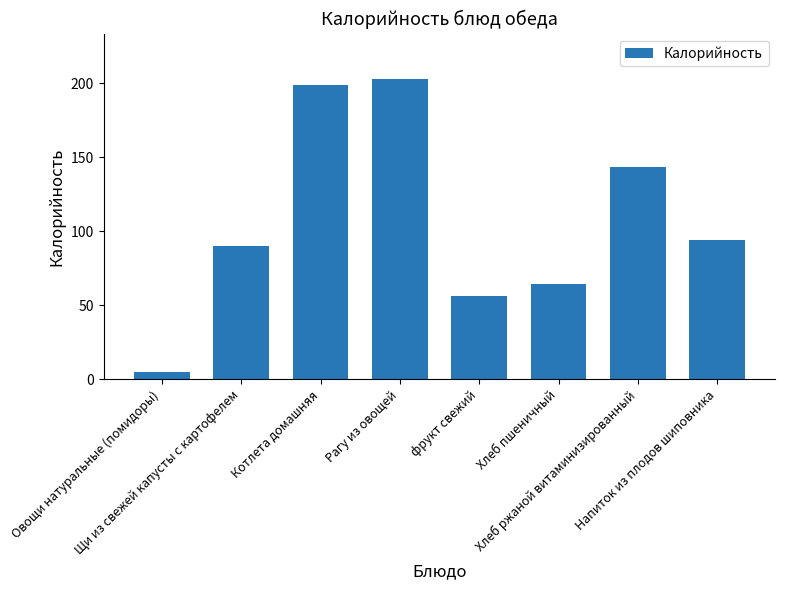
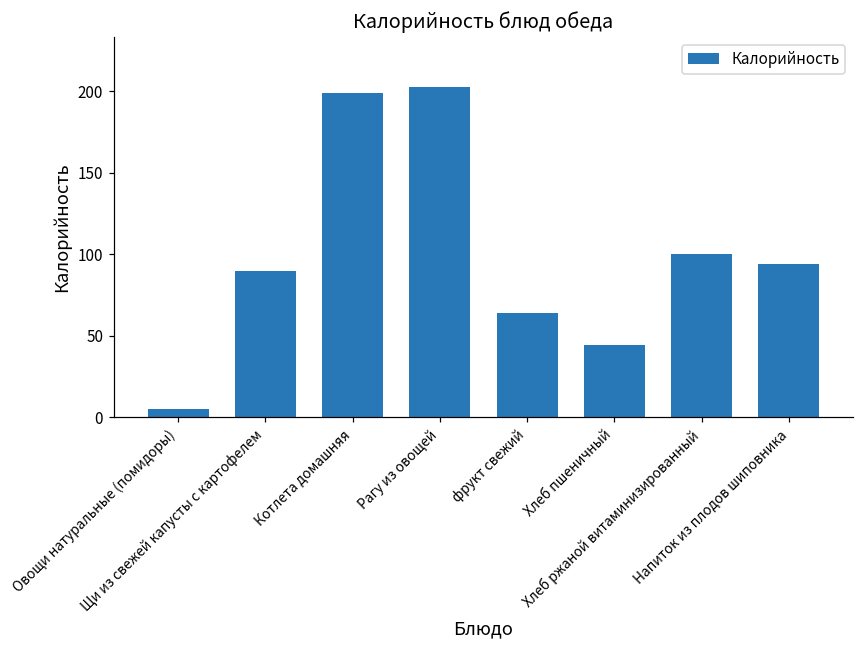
фрукт свежий: 56 -> 64
Хлеб пшеничный: 64 -> 45
Хлеб ржаной витаминизированный: 143 -> 100
